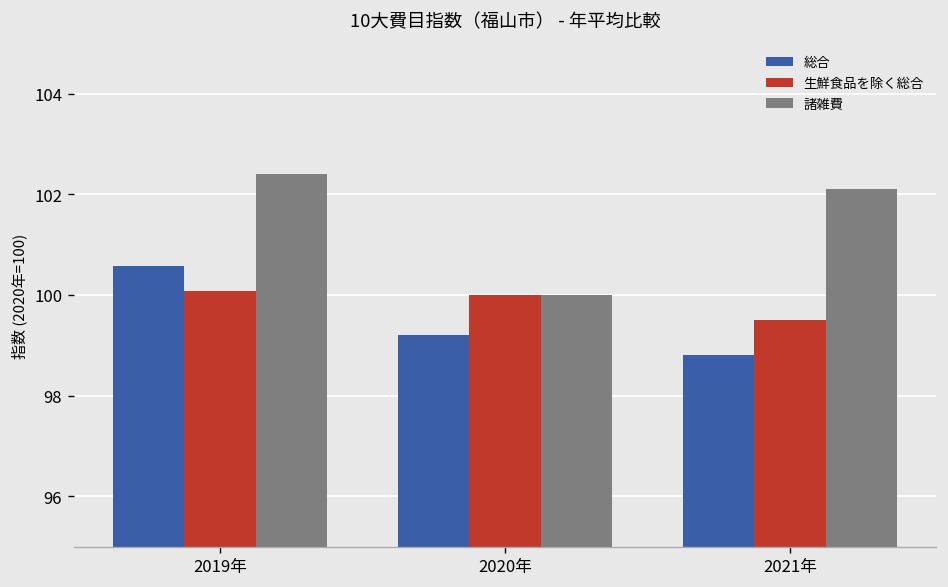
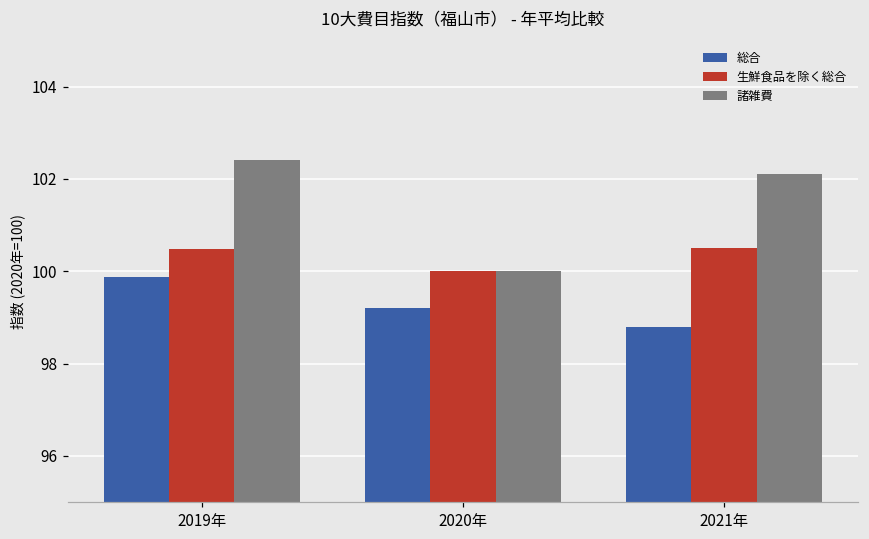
総合, 2019年: 100.6 -> 99.9
生鮮食品を除く総合, 2019年: 100.1 -> 100.5
生鮮食品を除く総合, 2021年: 99.5 -> 100.5
